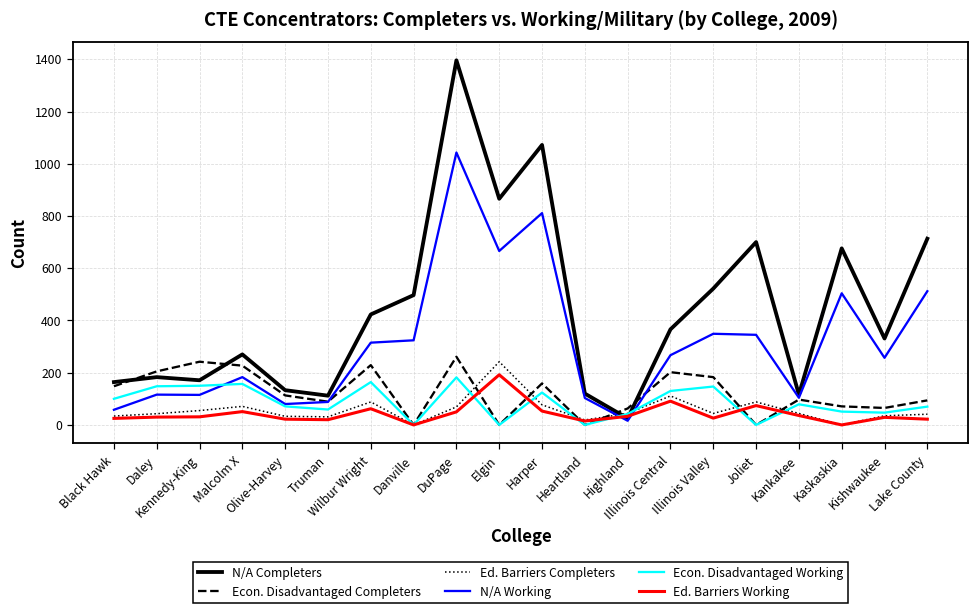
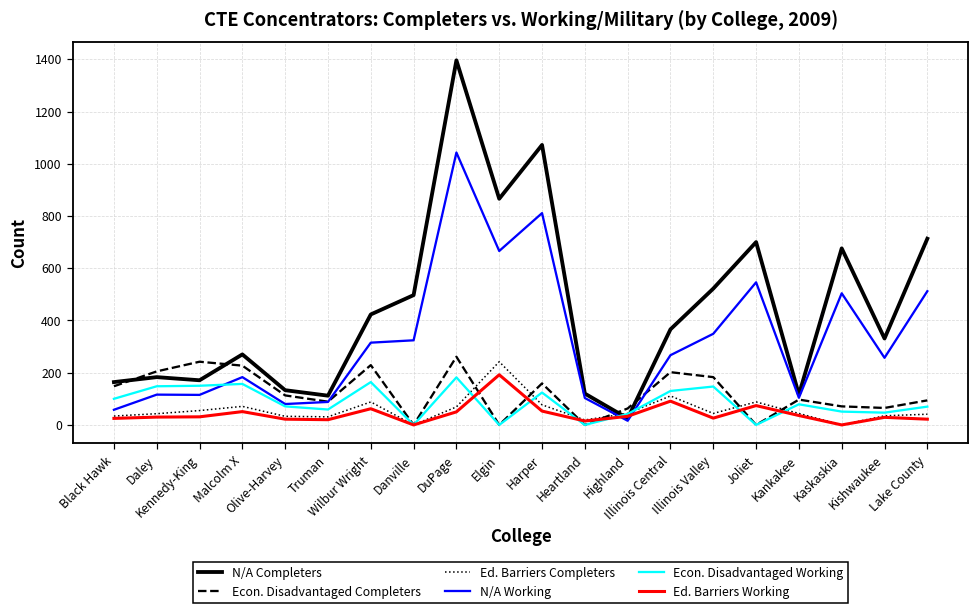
N/A Working, Joliet: 350 -> 550
